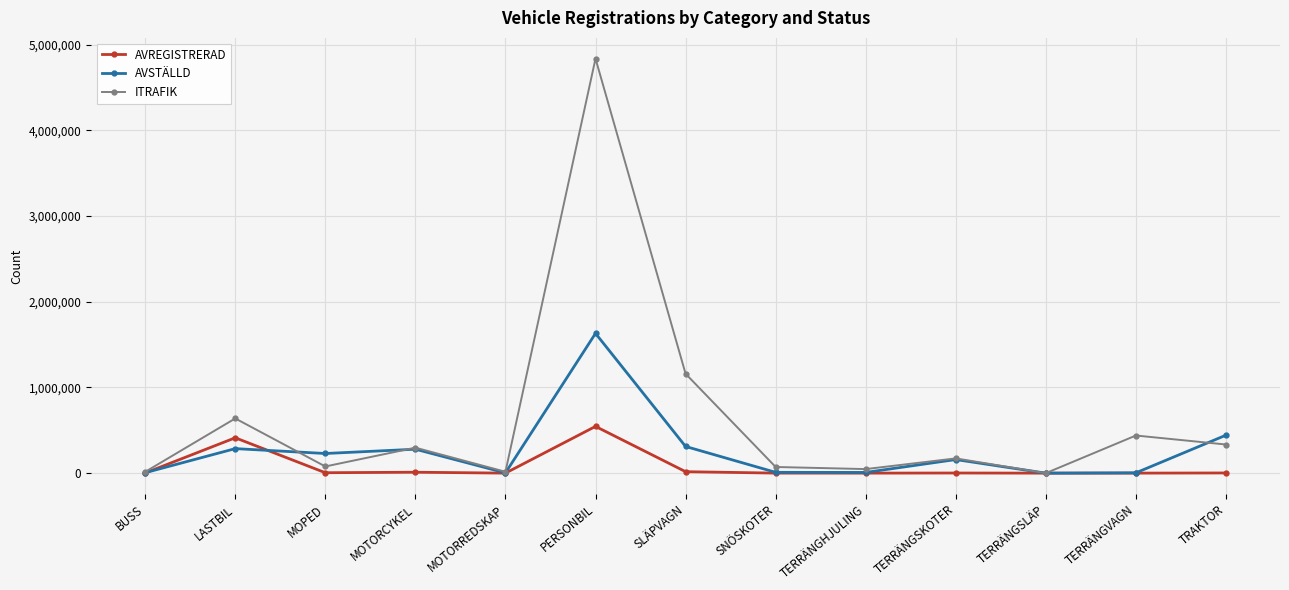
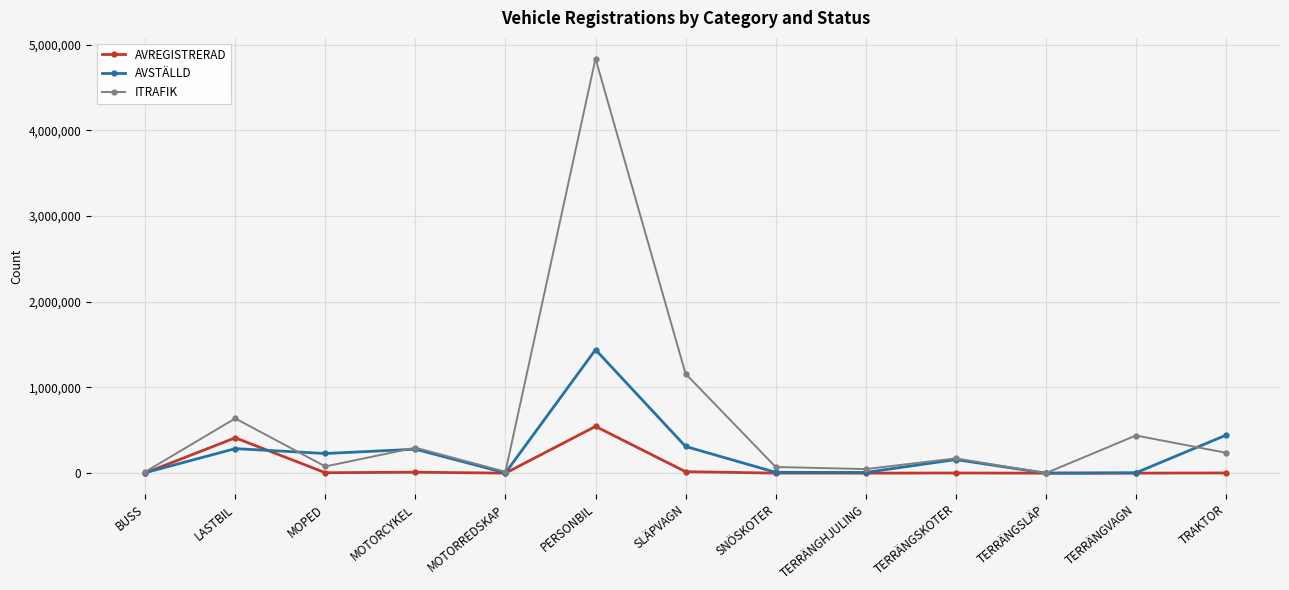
AVSTÄLLD, PERSONBIL: 1,600,000 -> 1,400,000
ITRAFIK, TRAKTOR: 300,000 -> 200,000
